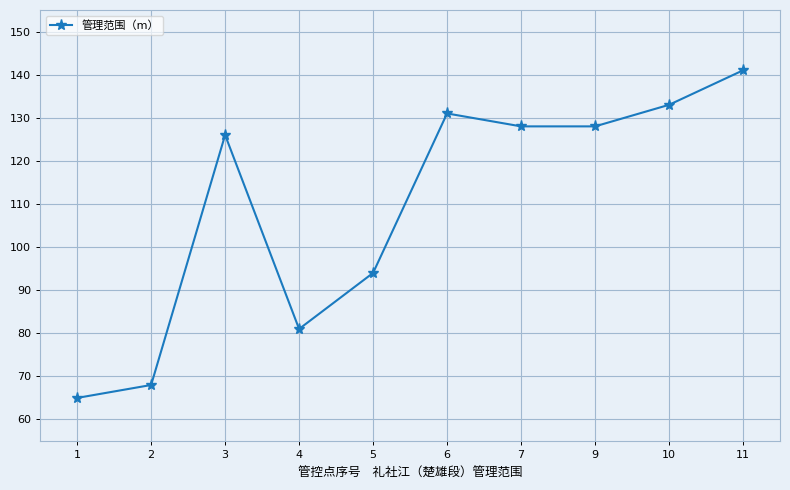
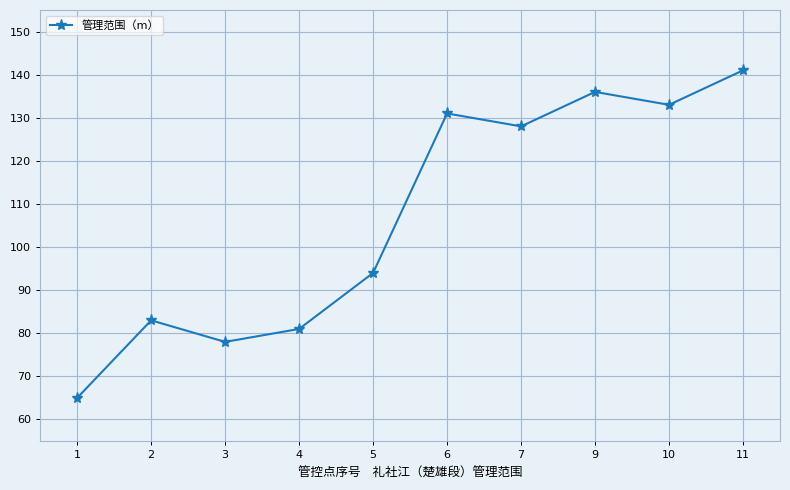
2: 68 -> 83
3: 126 -> 78
9: 128 -> 136
